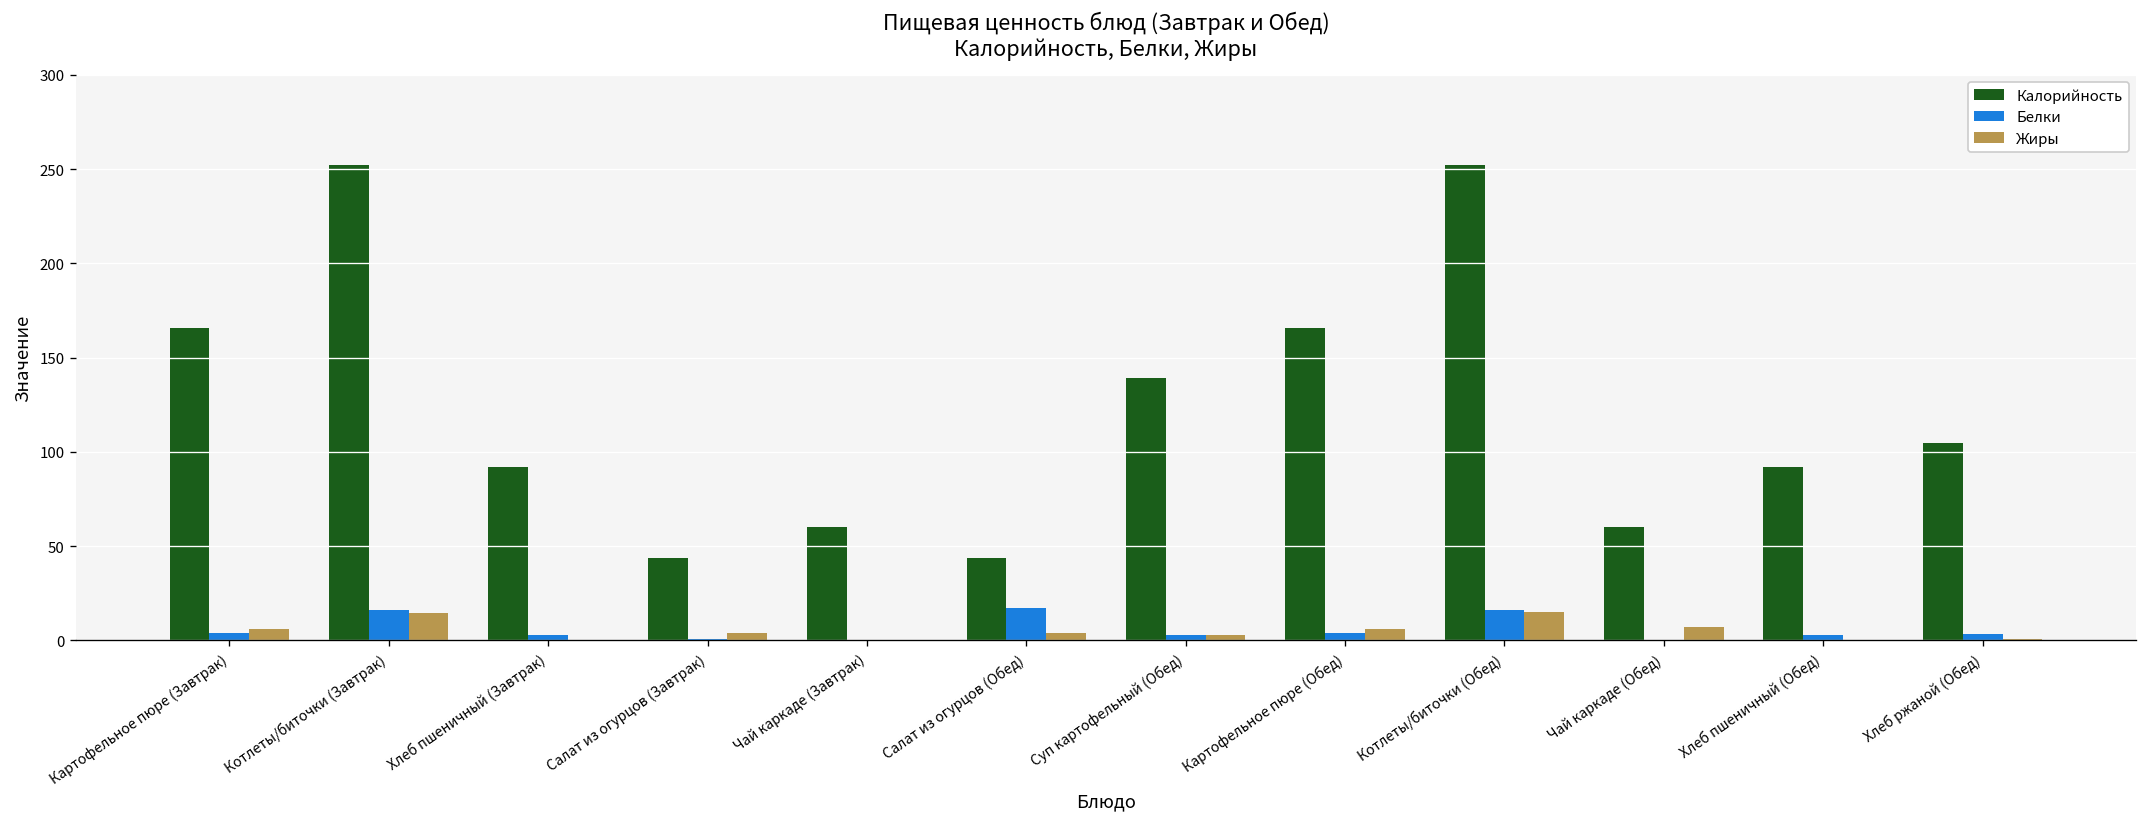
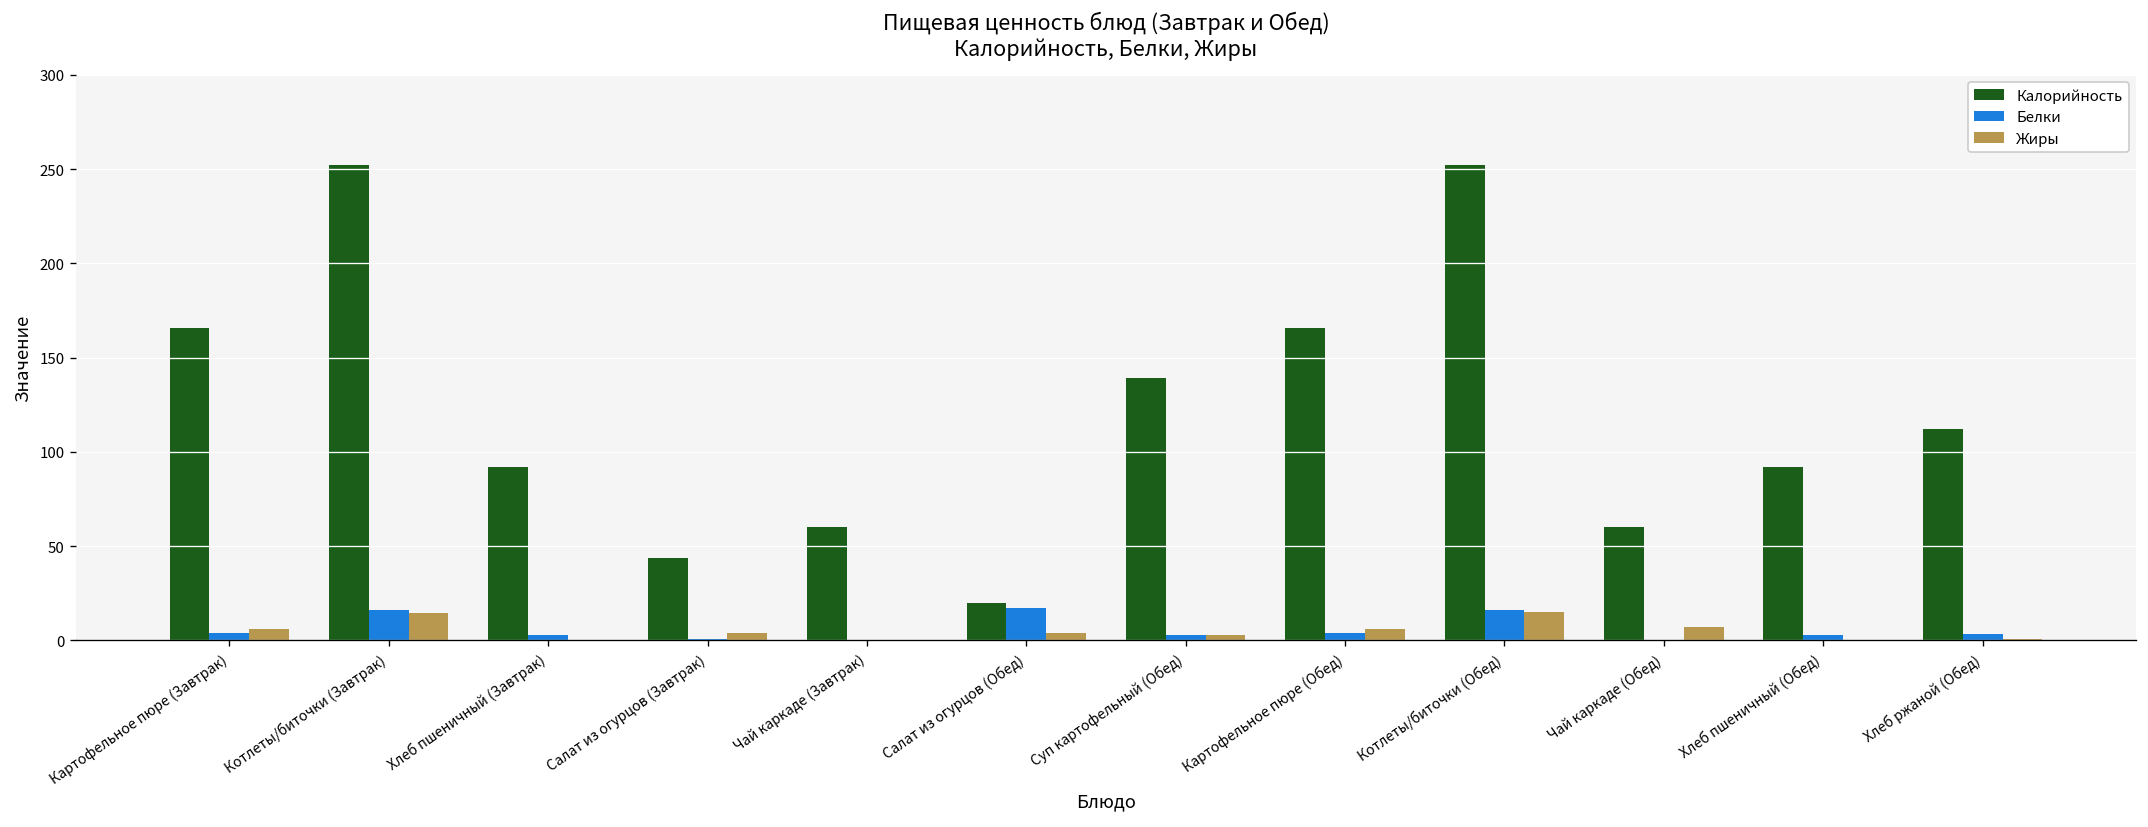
Калорийность, Салат из огурцов (Обед): 44 -> 20
Калорийность, Хлеб ржаной (Обед): 105 -> 112
